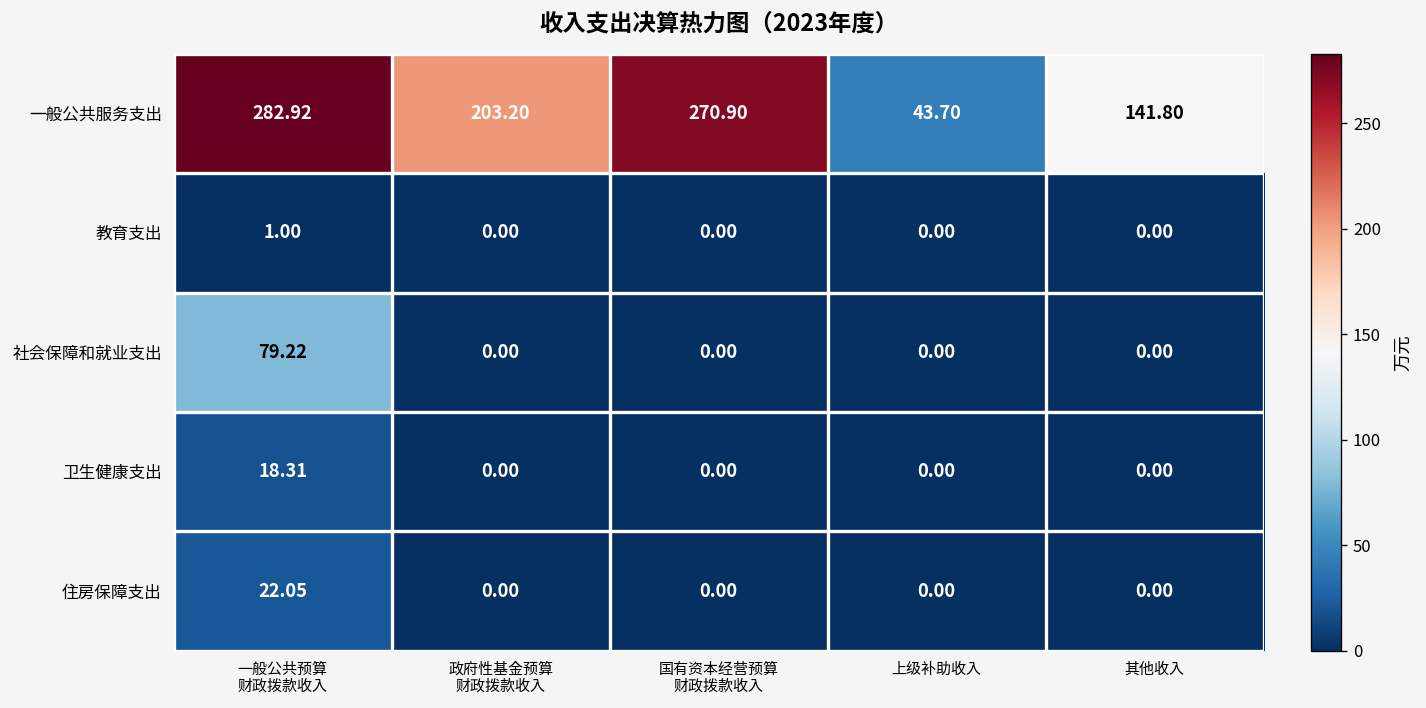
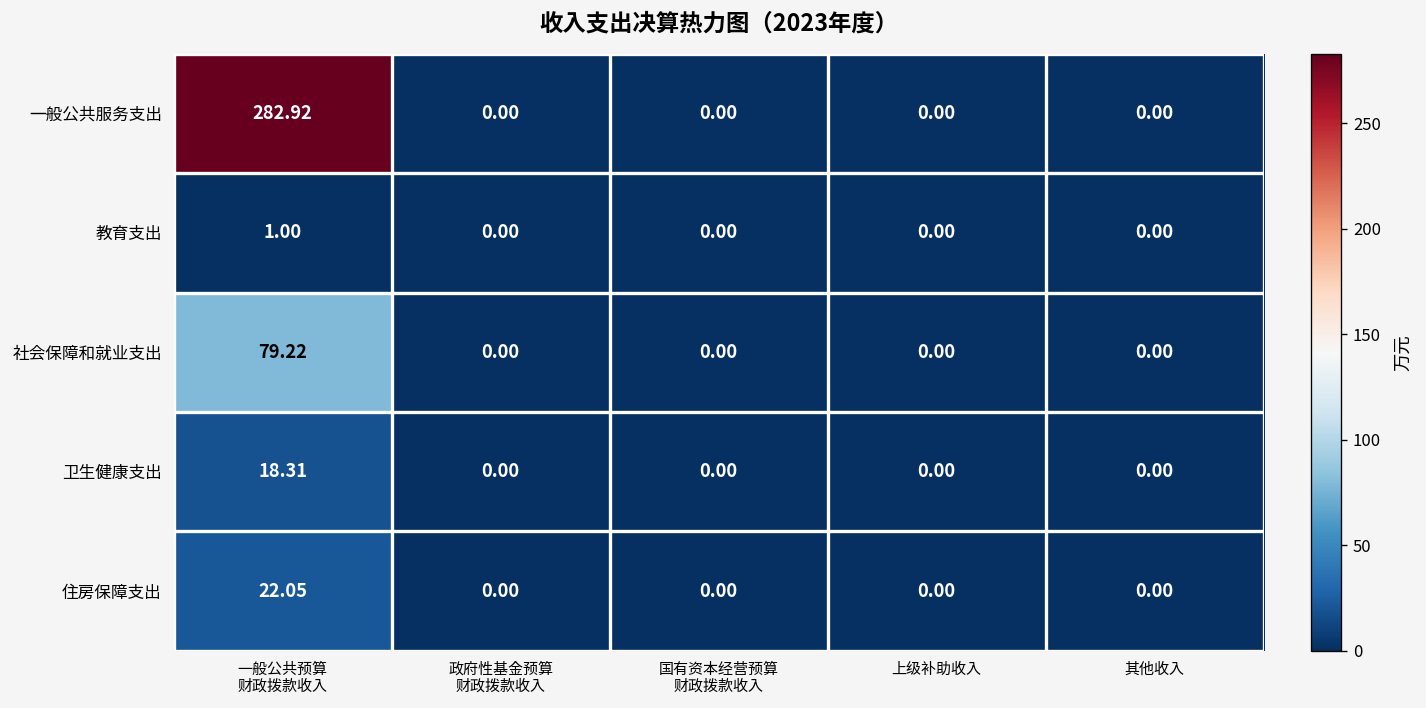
一般公共服务支出, 政府性基金预算 财政拨款收入: 203.20 -> 0.00
一般公共服务支出, 国有资本经营预算 财政拨款收入: 270.90 -> 0.00
一般公共服务支出, 上级补助收入: 43.70 -> 0.00
一般公共服务支出, 其他收入: 141.80 -> 0.00
